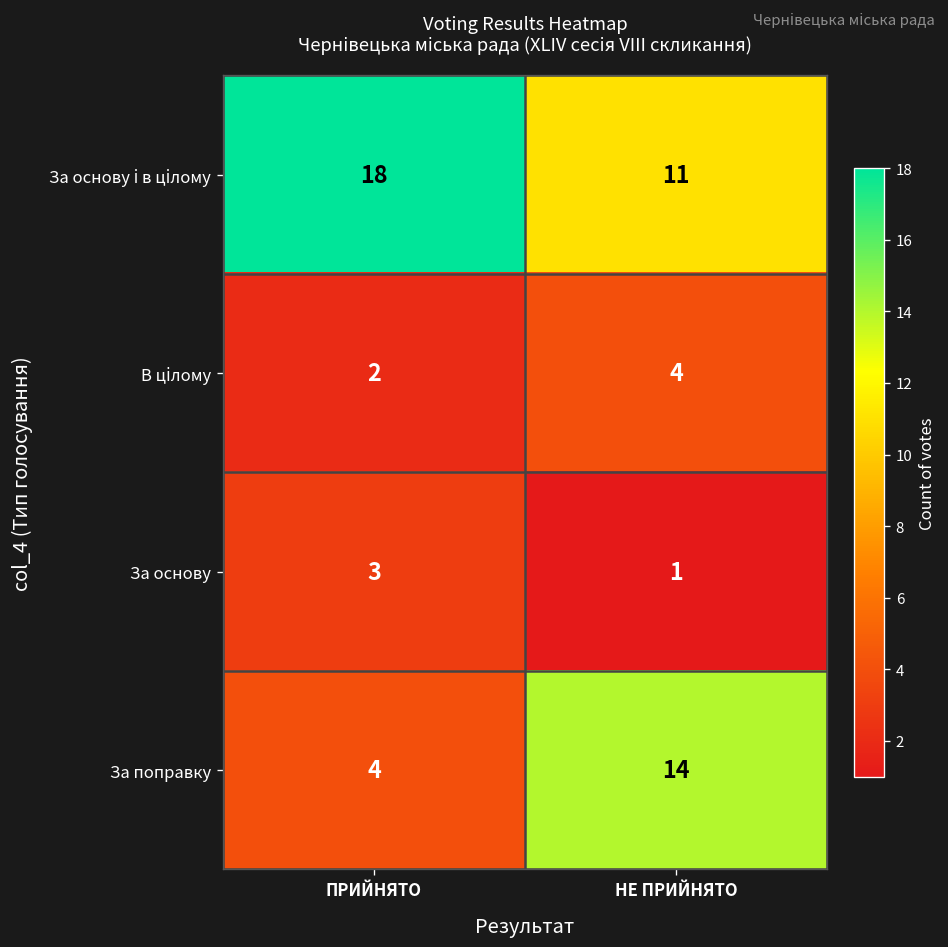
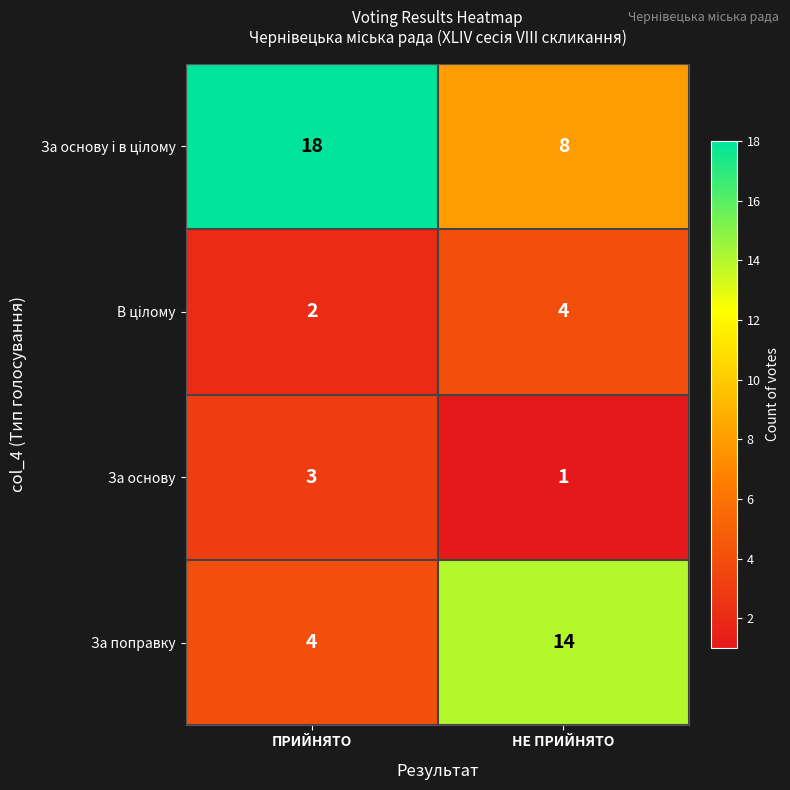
За основу і в цілому, НЕ ПРИЙНЯТО: 11 -> 8
